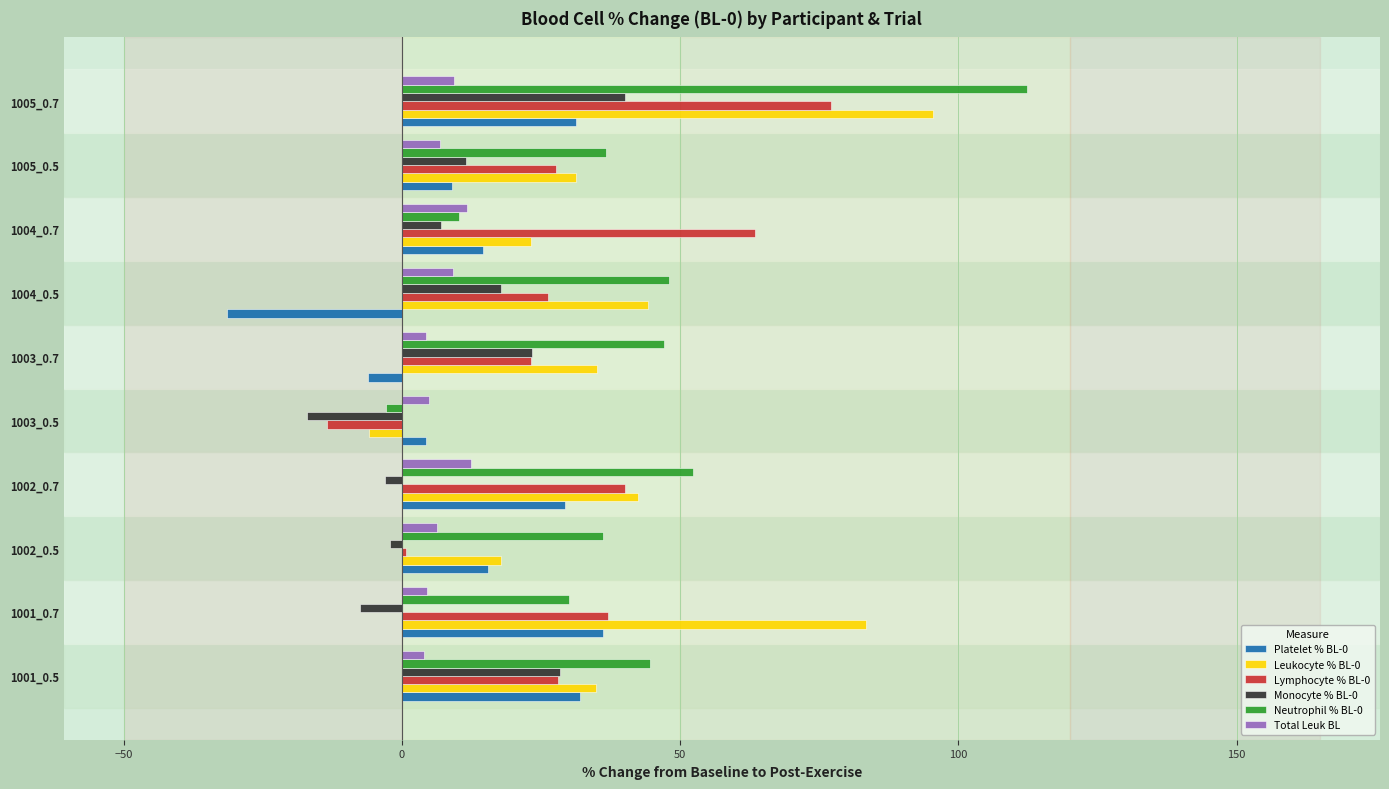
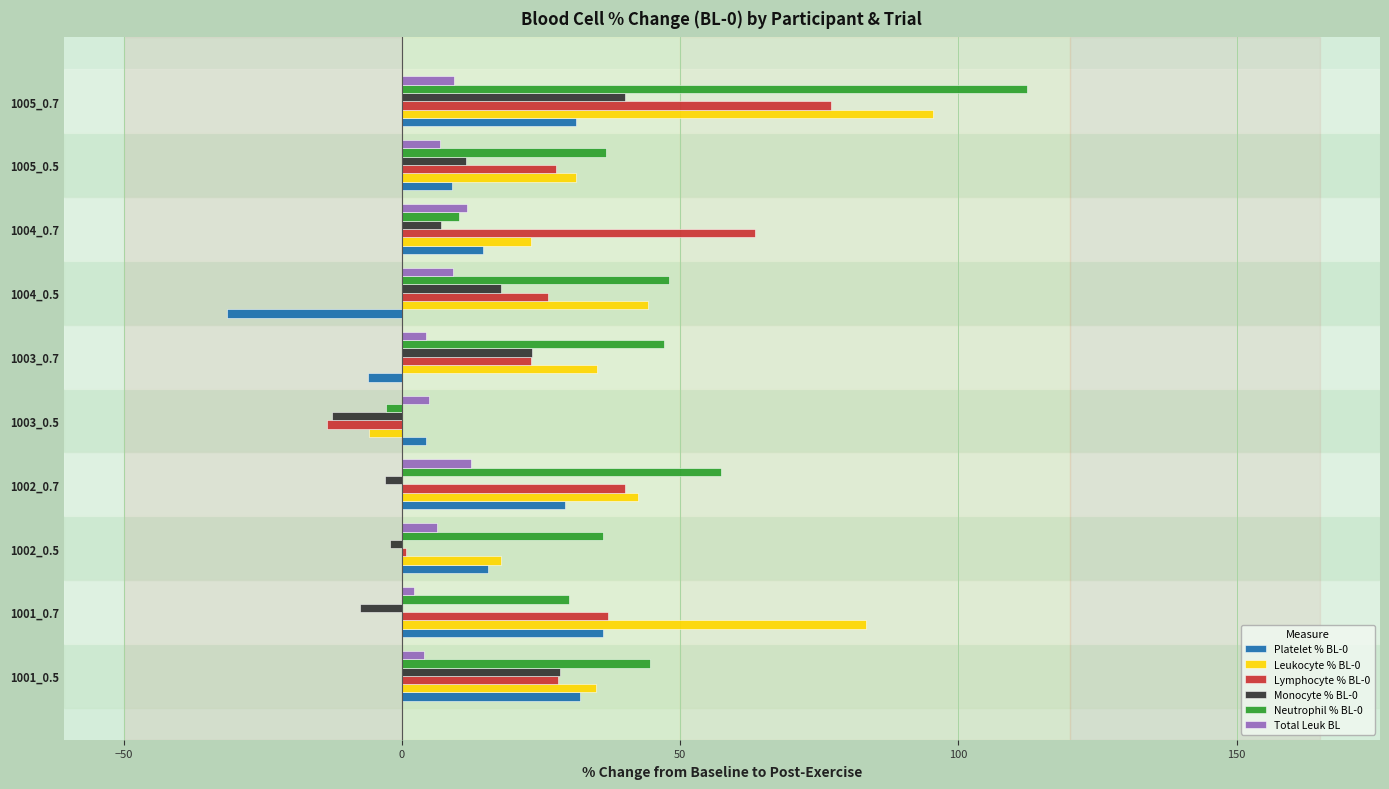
Monocyte % BL-0, 1003_0.5: -17 -> -13
Neutrophil % BL-0, 1002_0.7: 52 -> 57
Total Leuk BL, 1001_0.7: 5 -> 2
